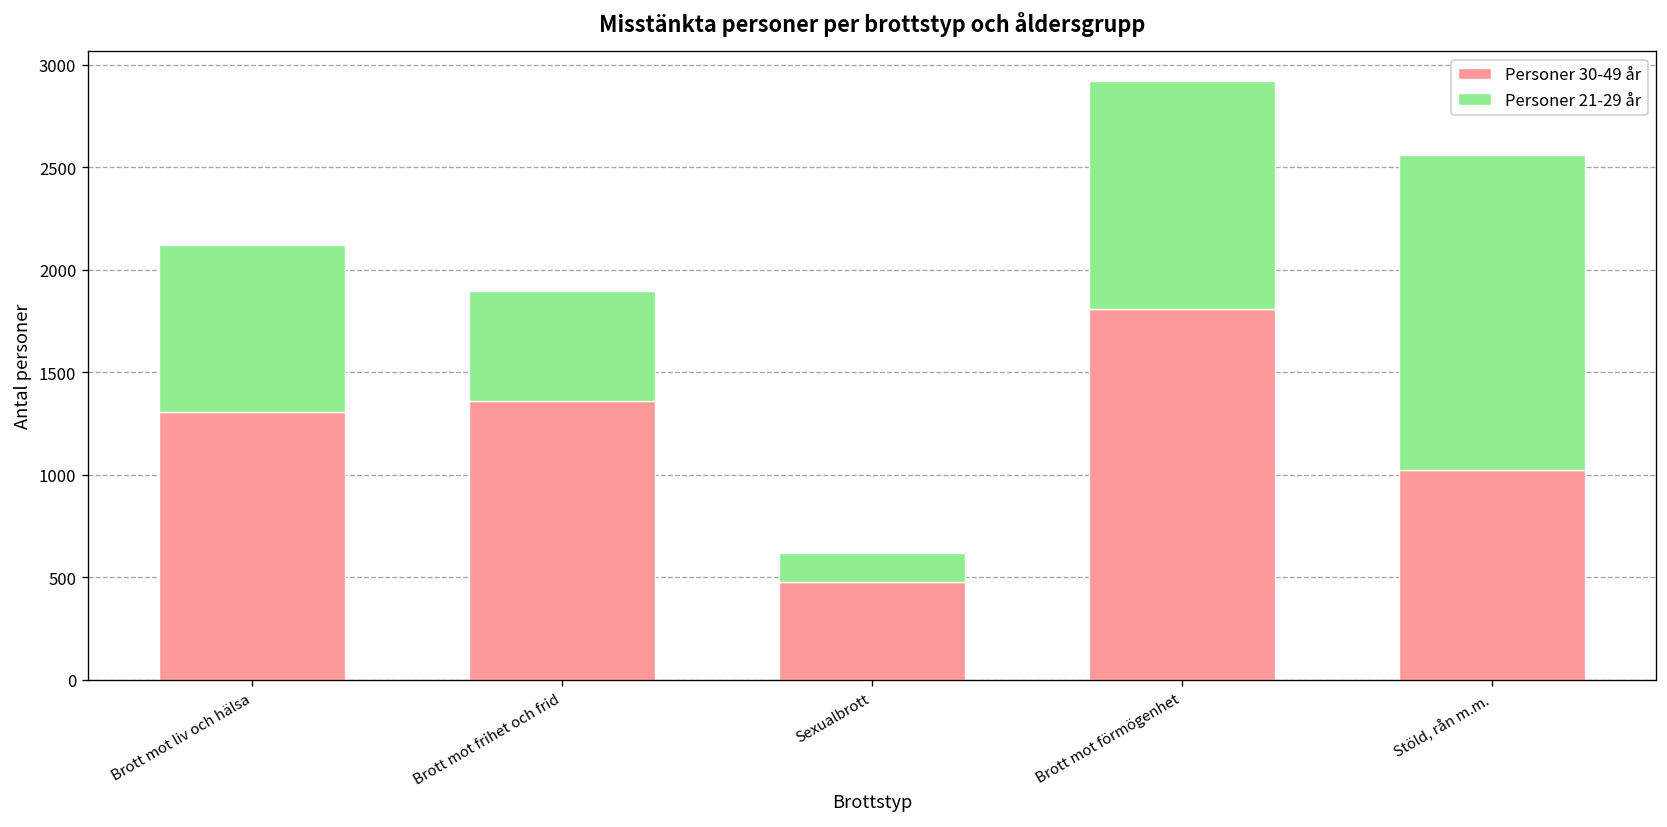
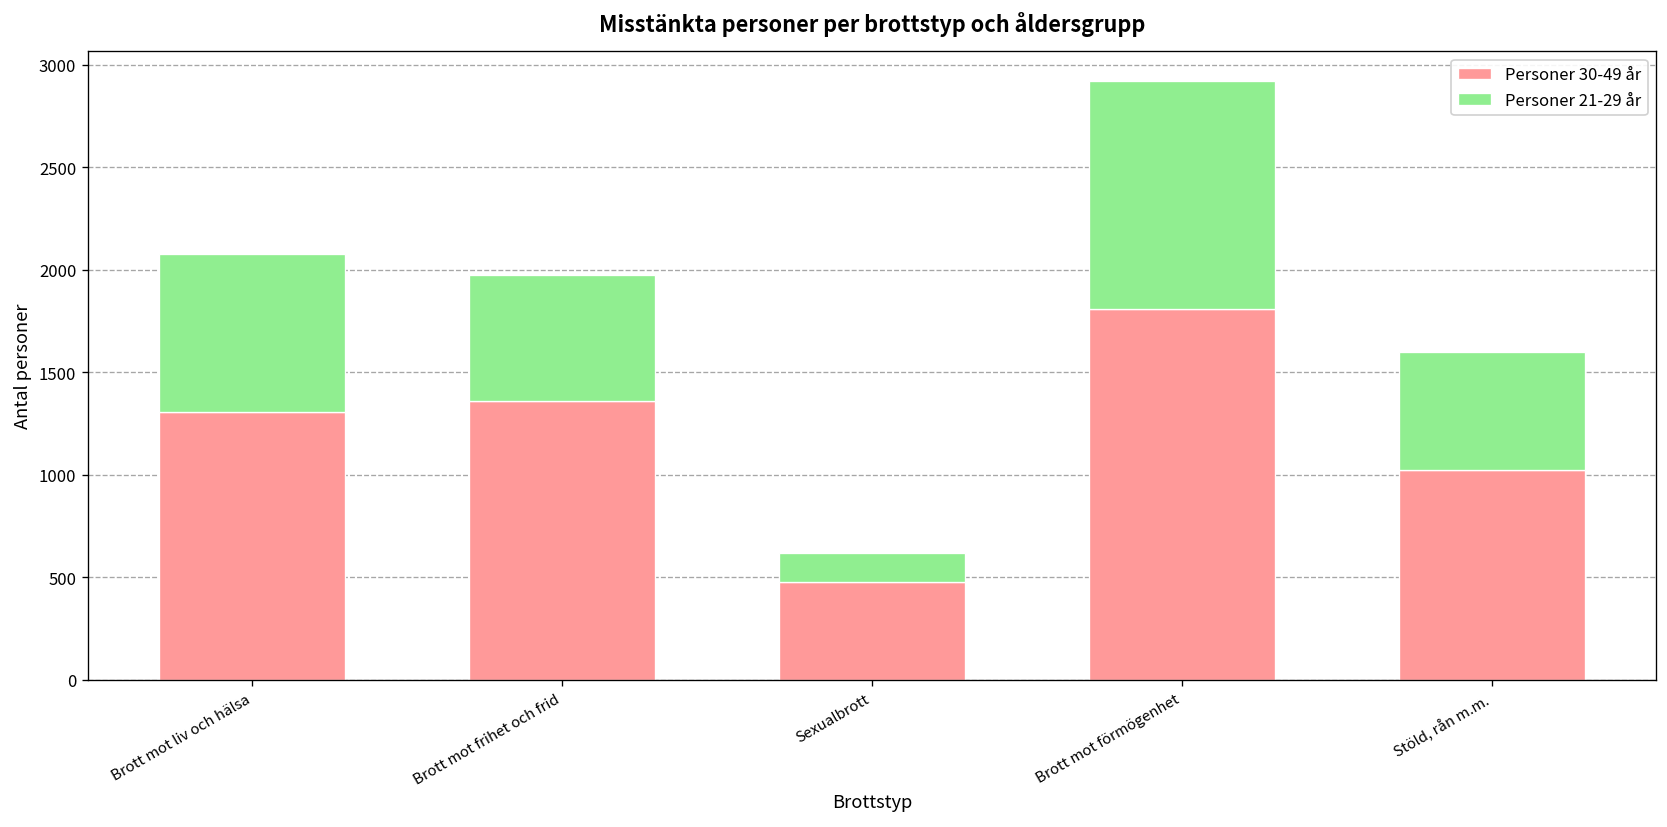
Personer 21-29 år, Brott mot liv och hälsa: 810 -> 770
Personer 21-29 år, Brott mot frihet och frid: 540 -> 610
Personer 21-29 år, Stöld, rån m.m.: 1540 -> 580
